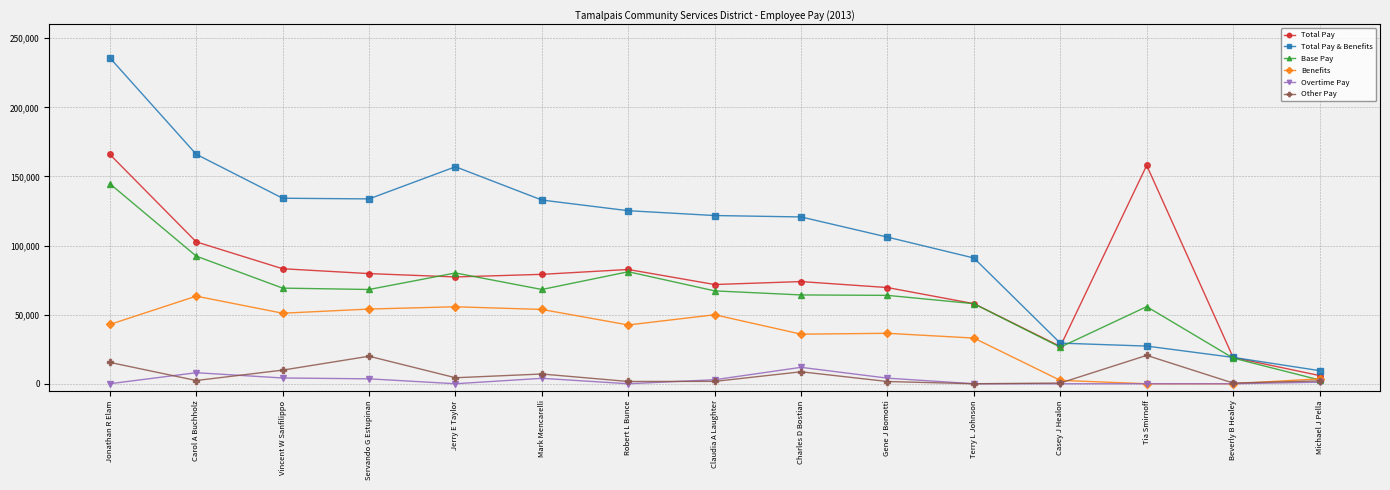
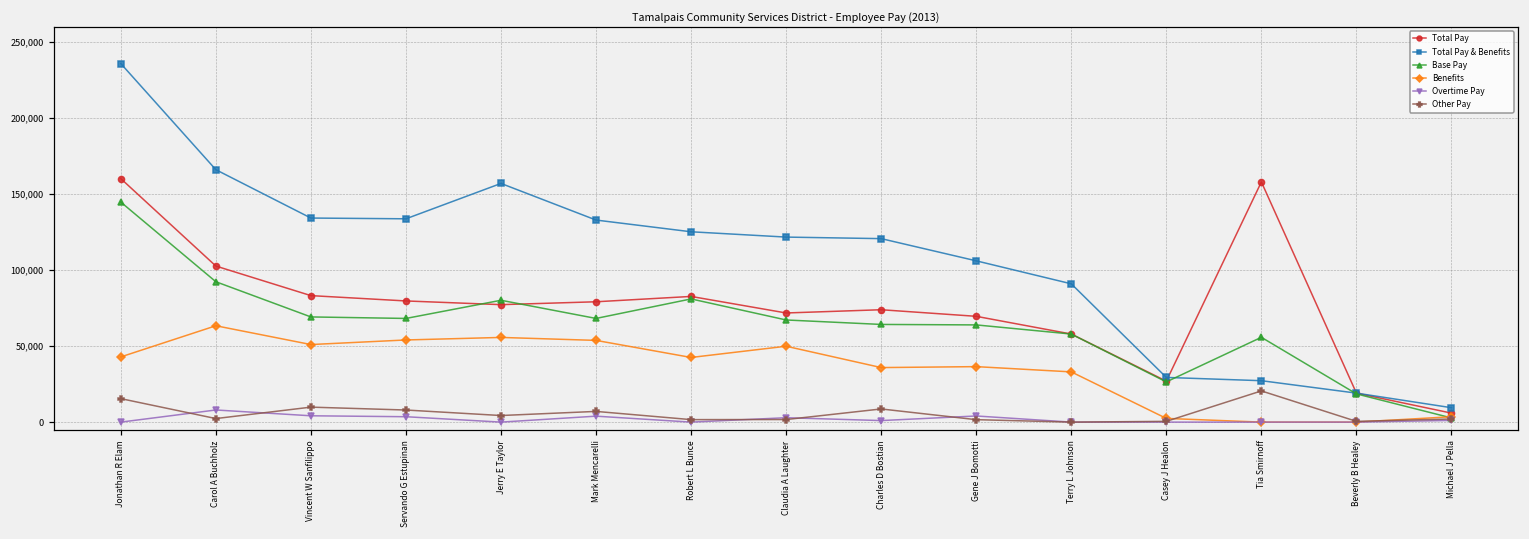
Total Pay, Jonathan R Elam: 166,000 -> 160,000
Other Pay, Servando G Estupinan: 20,000 -> 8,000
Overtime Pay, Charles D Bostian: 12,000 -> 1,000
